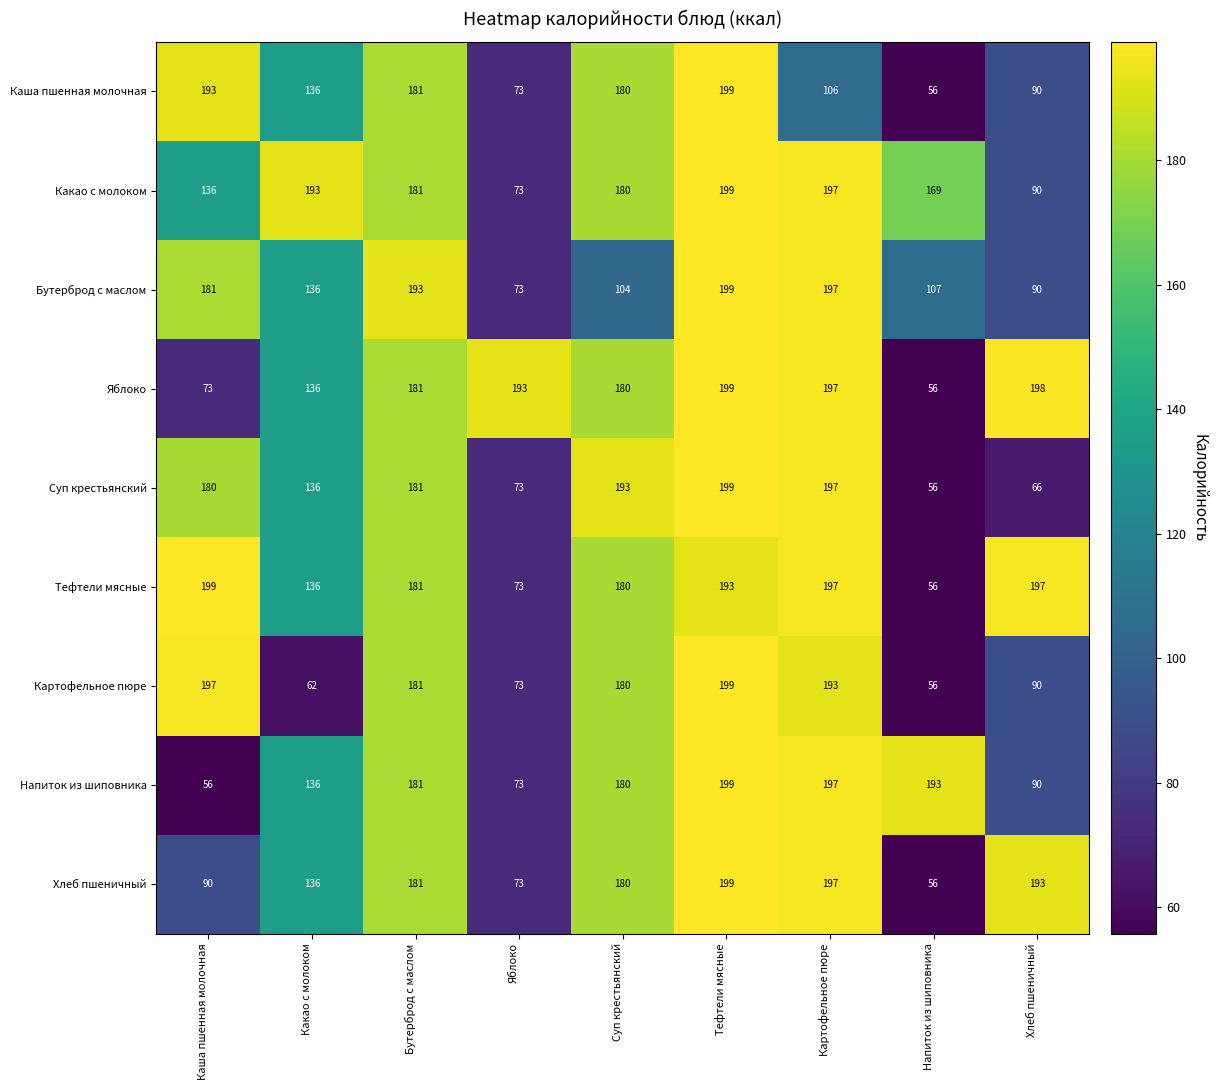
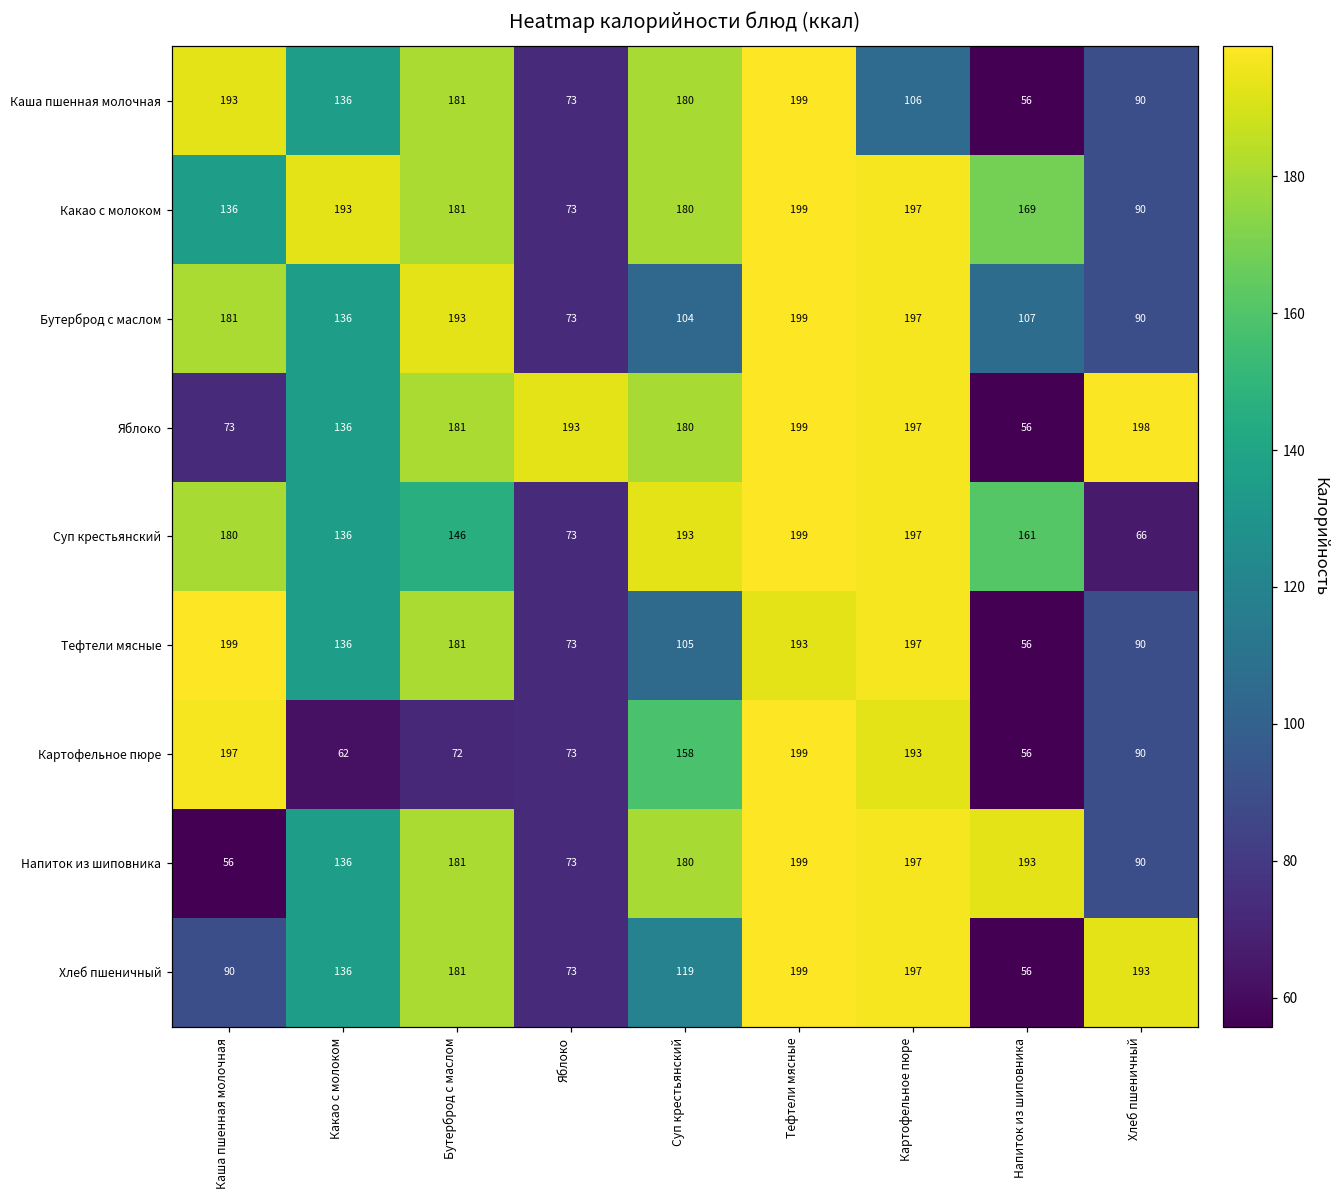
Суп крестьянский, Бутерброд с маслом: 181 -> 146
Суп крестьянский, Напиток из шиповника: 56 -> 161
Тефтели мясные, Суп крестьянский: 180 -> 105
Тефтели мясные, Хлеб пшеничный: 197 -> 90
Картофельное пюре, Бутерброд с маслом: 181 -> 72
Картофельное пюре, Суп крестьянский: 180 -> 158
Хлеб пшеничный, Суп крестьянский: 180 -> 119
